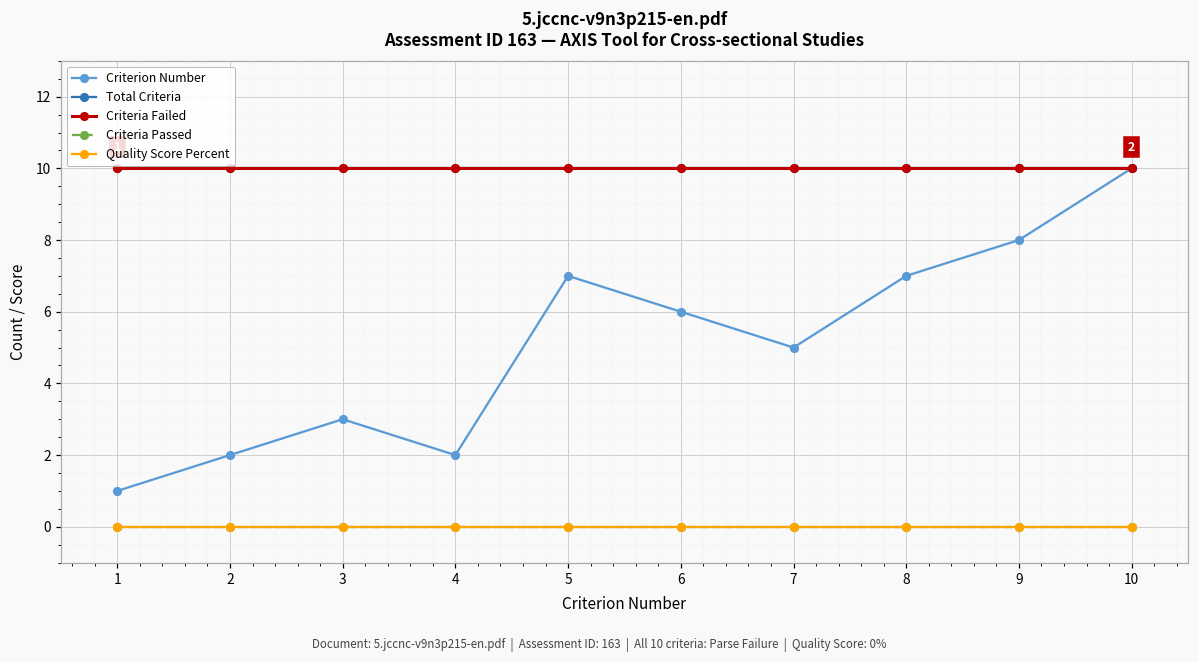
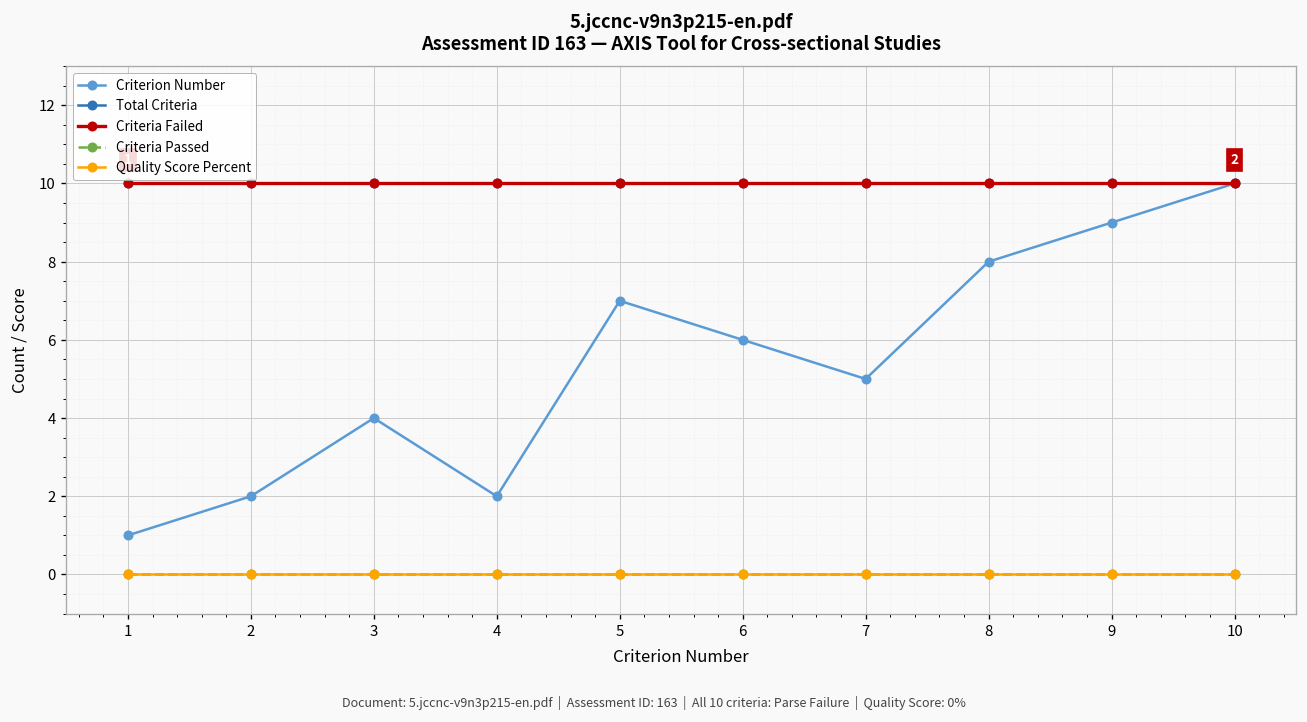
Criterion Number, 3: 3 -> 4
Criterion Number, 8: 7 -> 8
Criterion Number, 9: 8 -> 9
